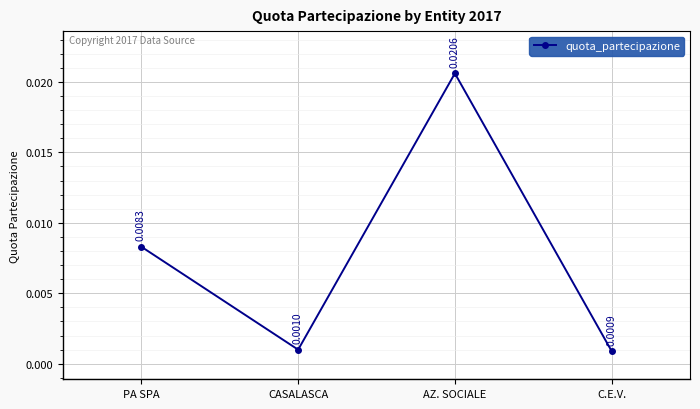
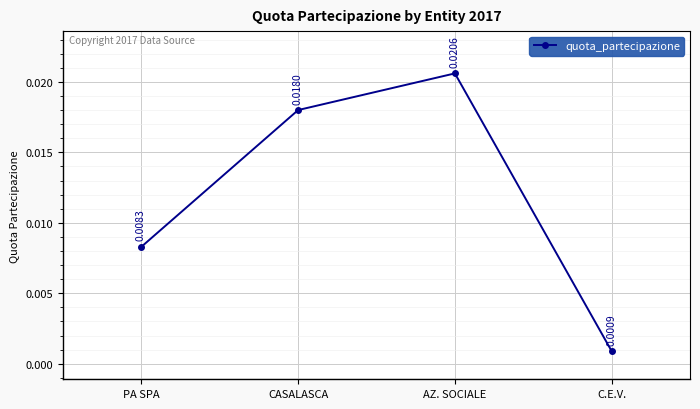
CASALASCA: 0.0010 -> 0.0180
